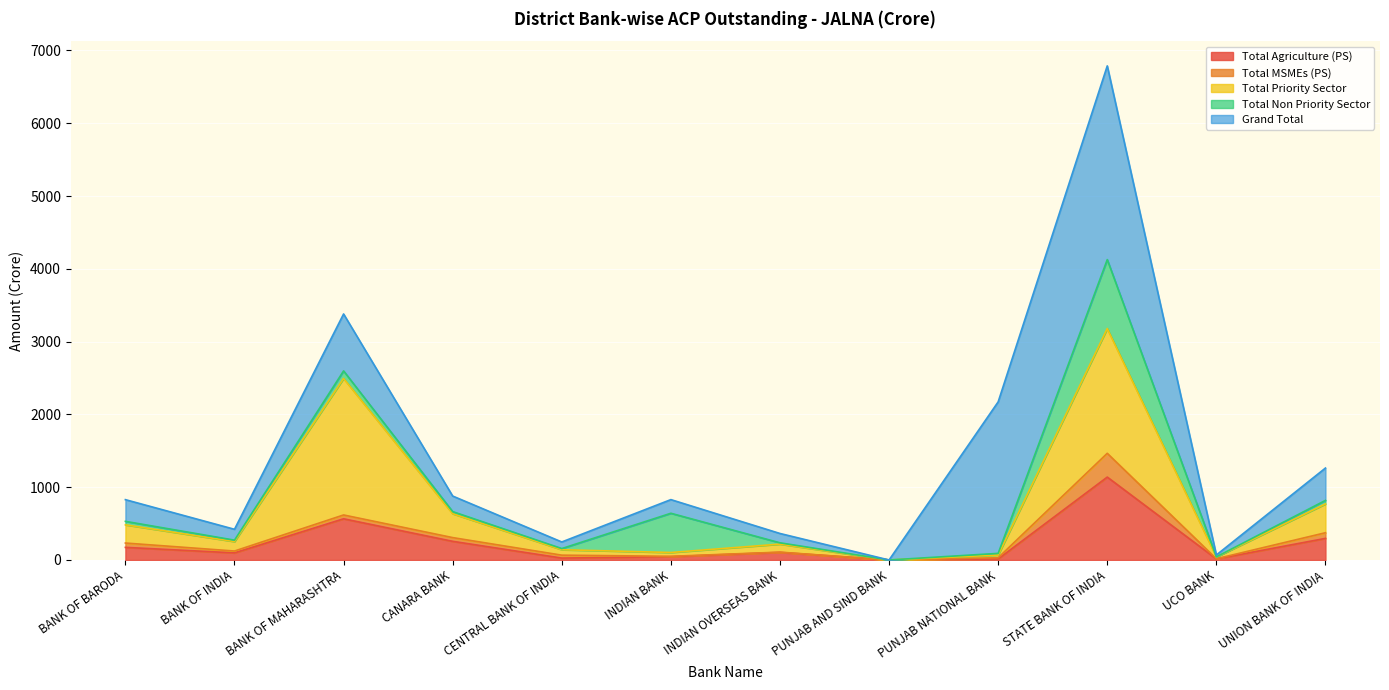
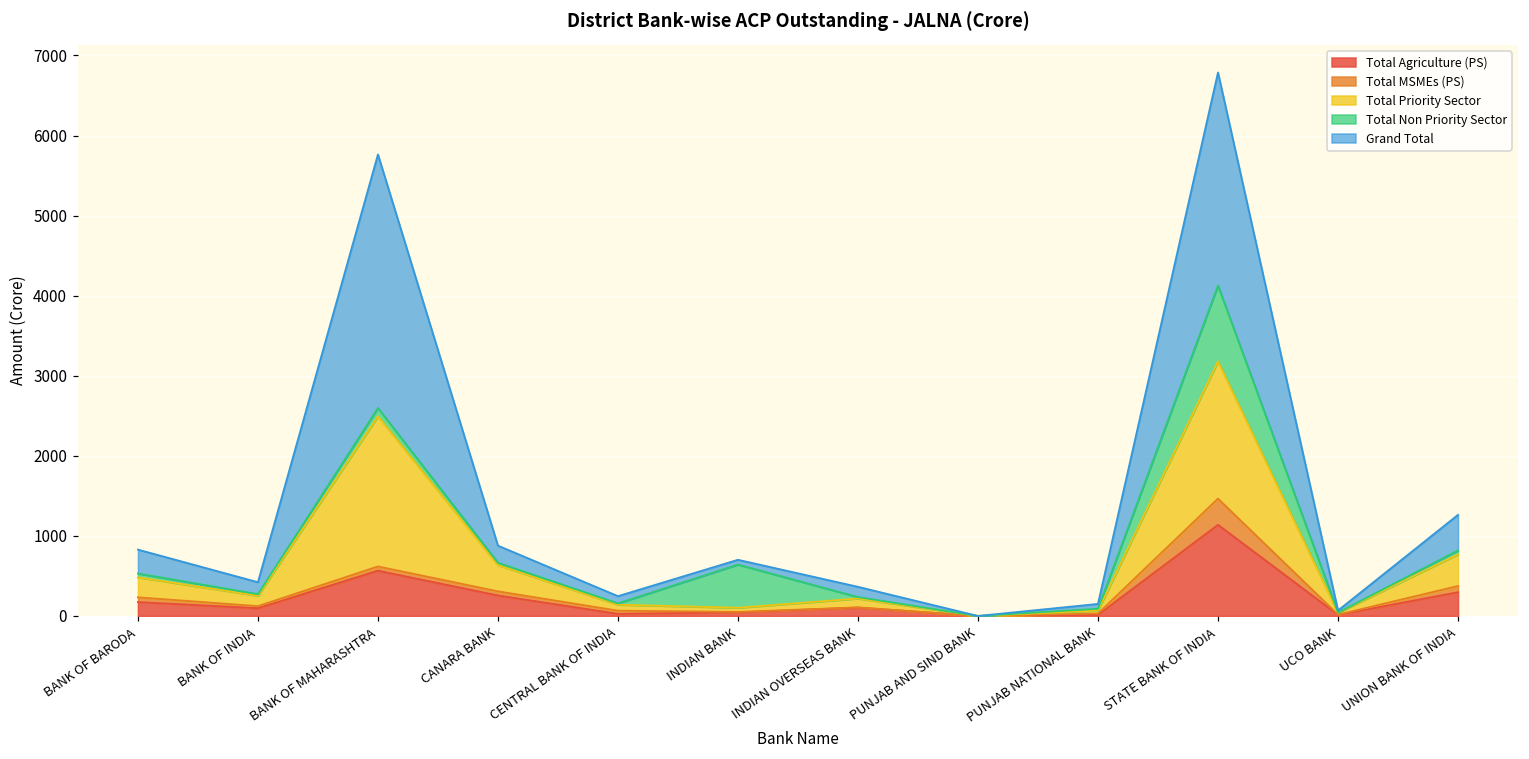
Grand Total, BANK OF MAHARASHTRA: 800 -> 3200
Grand Total, INDIAN BANK: 200 -> 100
Grand Total, PUNJAB NATIONAL BANK: 2100 -> 100
